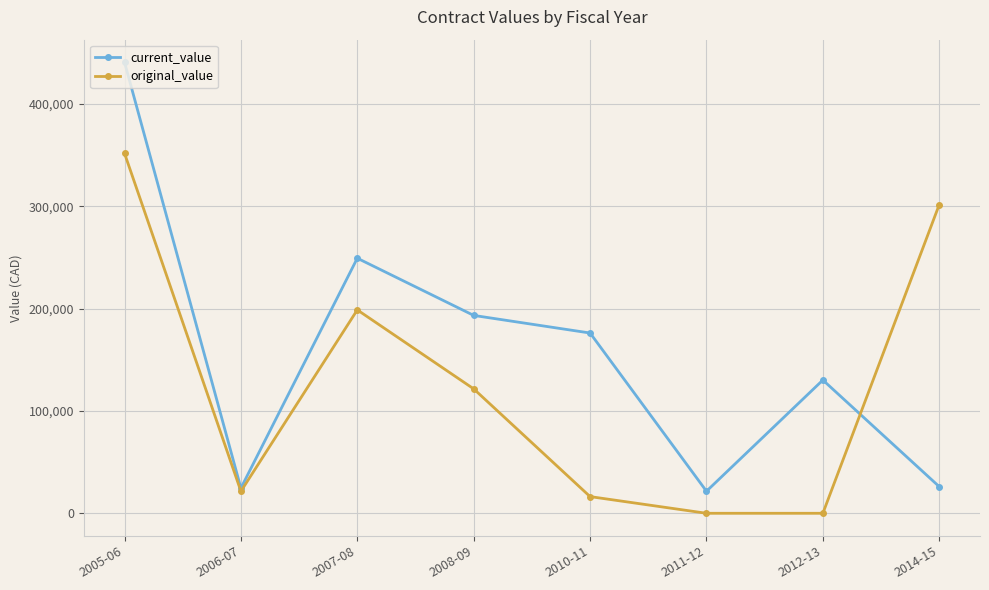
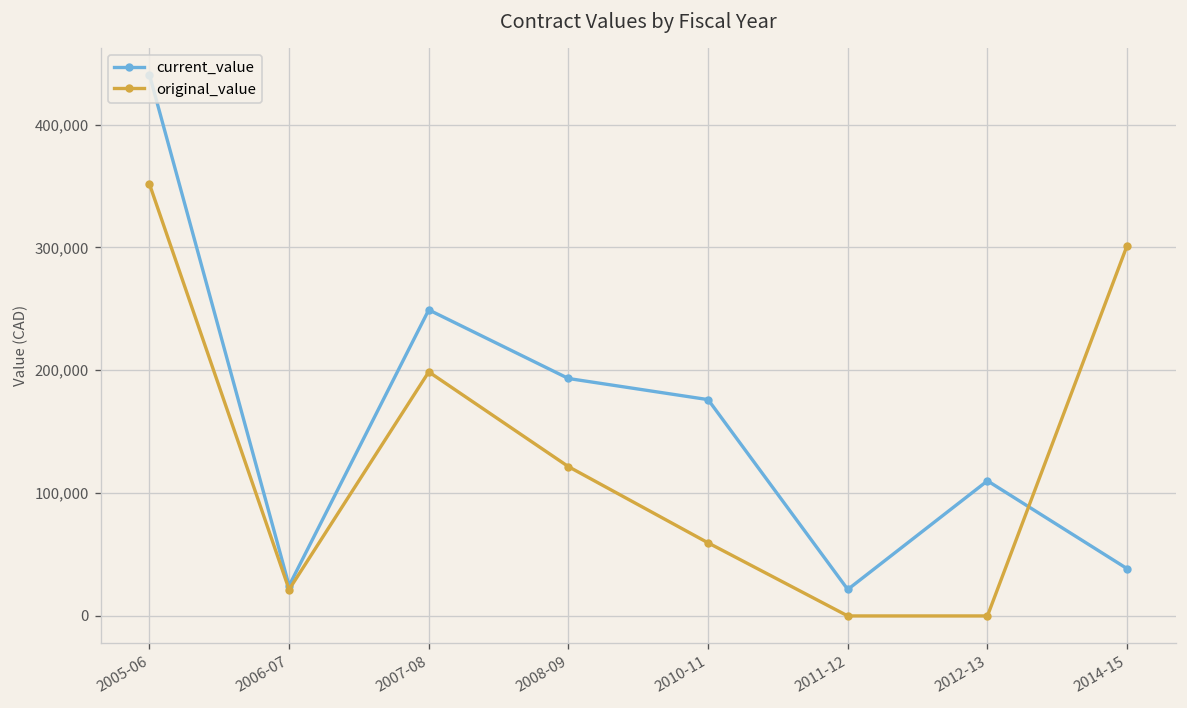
original_value, 2010-11: 16,000 -> 60,000
current_value, 2012-13: 130,000 -> 110,000
current_value, 2014-15: 26,000 -> 38,000
